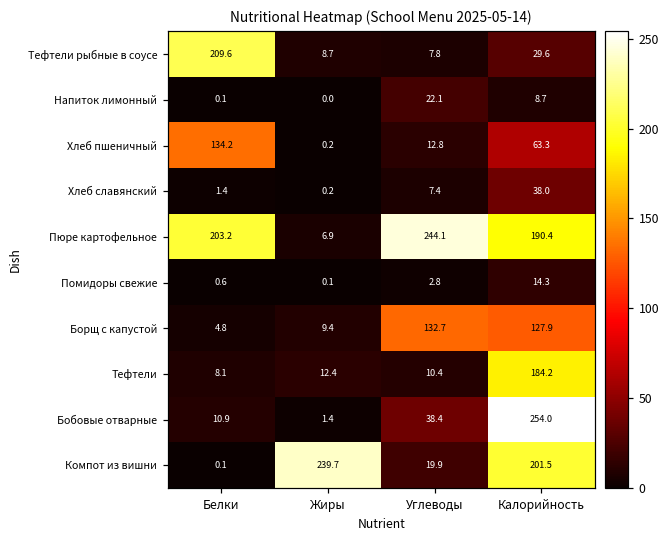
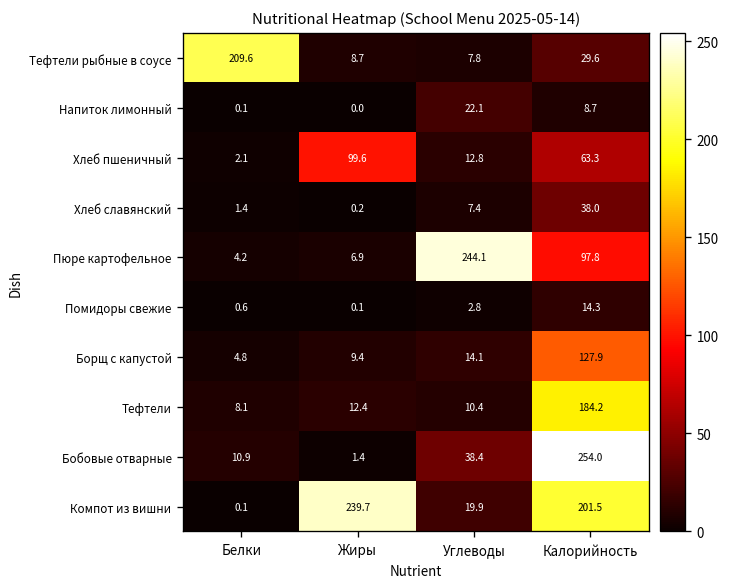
Хлеб пшеничный, Белки: 134.2 -> 2.1
Хлеб пшеничный, Жиры: 0.2 -> 99.6
Пюре картофельное, Белки: 203.2 -> 4.2
Пюре картофельное, Калорийность: 190.4 -> 97.8
Борщ с капустой, Углеводы: 132.7 -> 14.1
